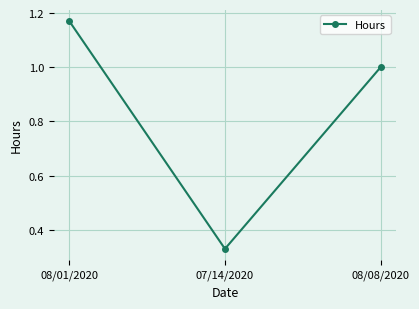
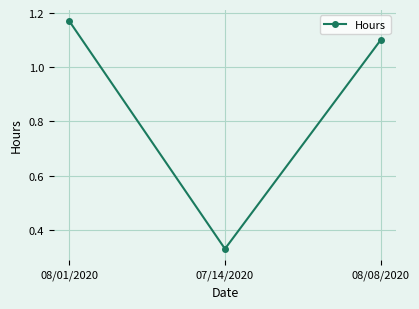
08/08/2020: 1.0 -> 1.1
